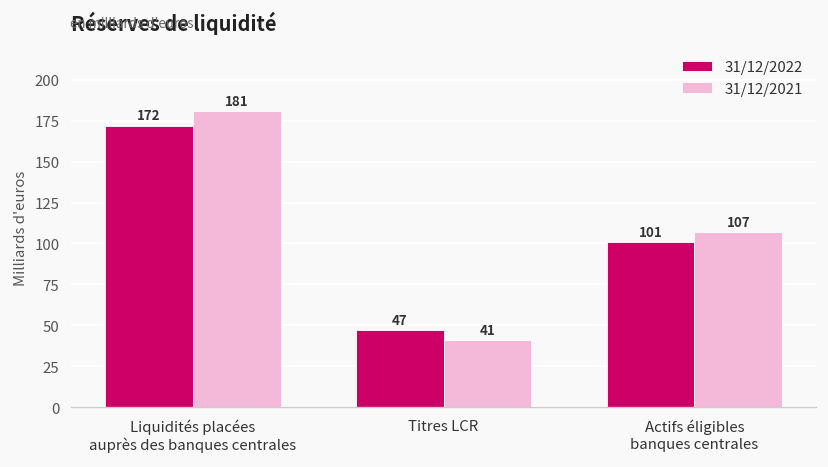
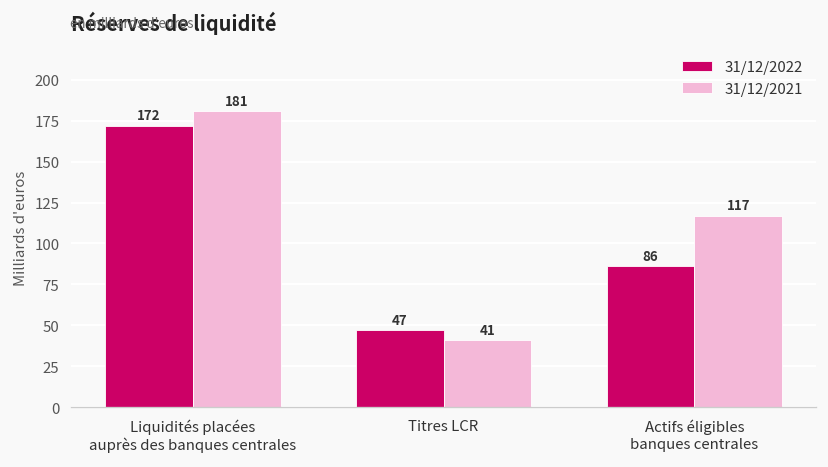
31/12/2022, Actifs éligibles banques centrales: 101 -> 86
31/12/2021, Actifs éligibles banques centrales: 107 -> 117
